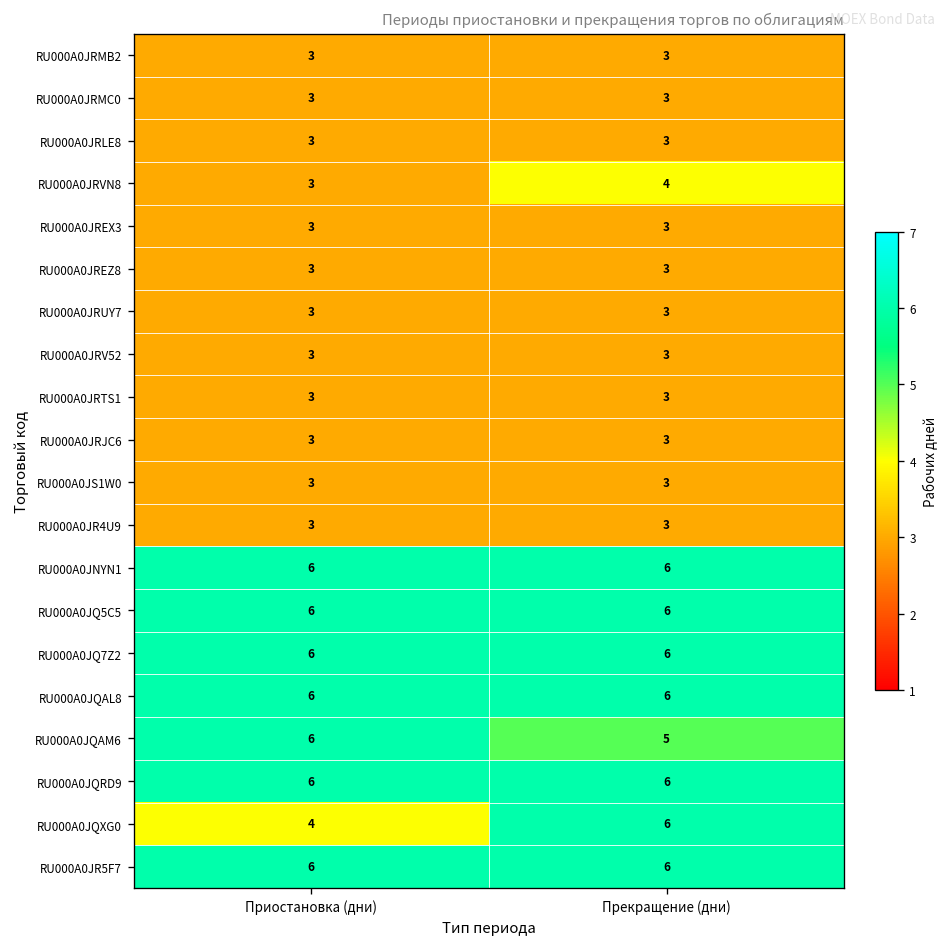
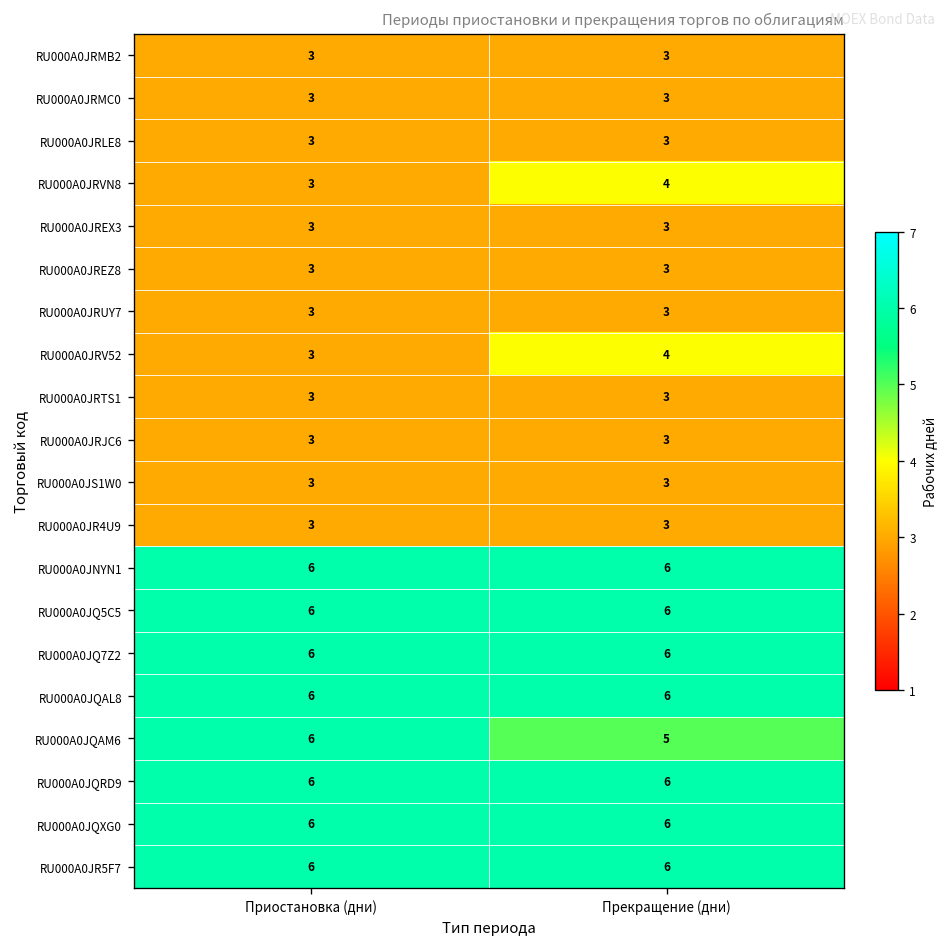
RU000A0JRV52, Прекращение (дни): 3 -> 4
RU000A0JQXG0, Приостановка (дни): 4 -> 6
